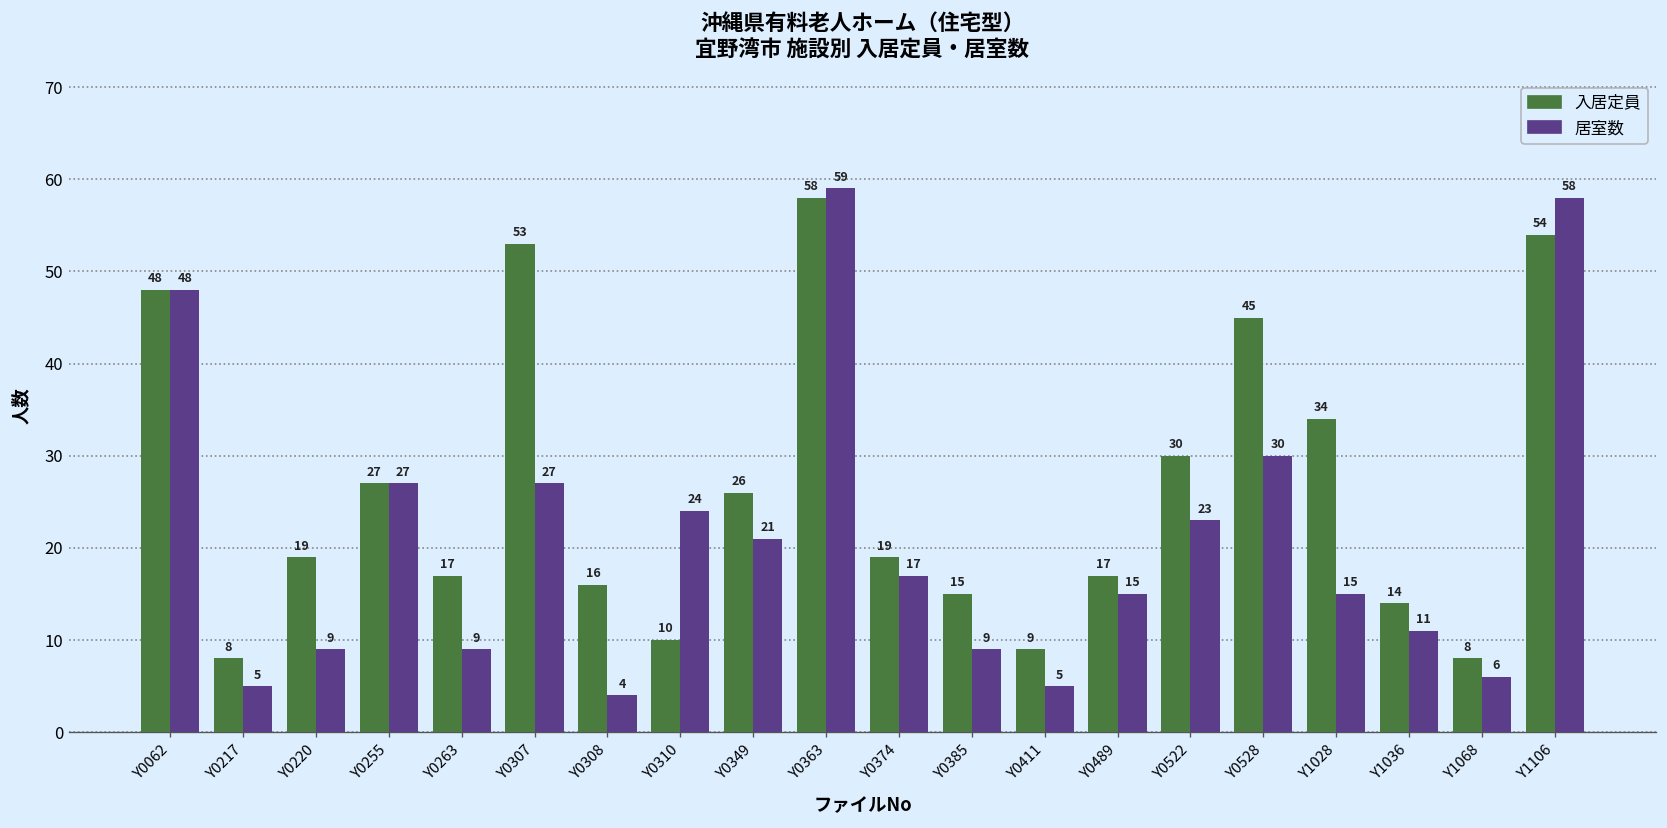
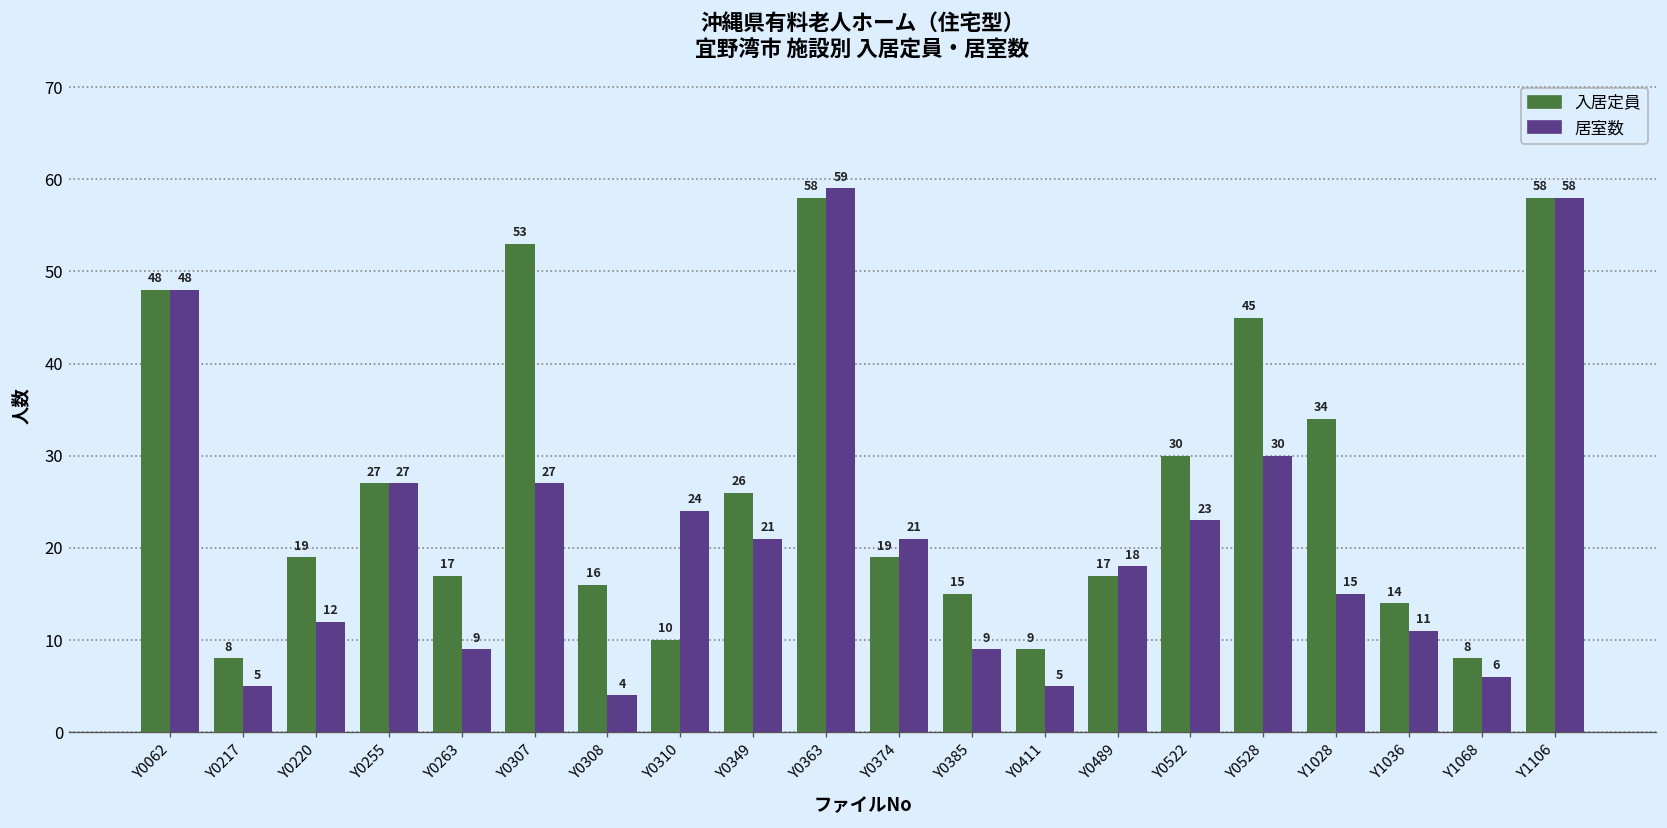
居室数, Y0220: 9 -> 12
居室数, Y0374: 17 -> 21
居室数, Y0489: 15 -> 18
入居定員, Y1106: 54 -> 58
